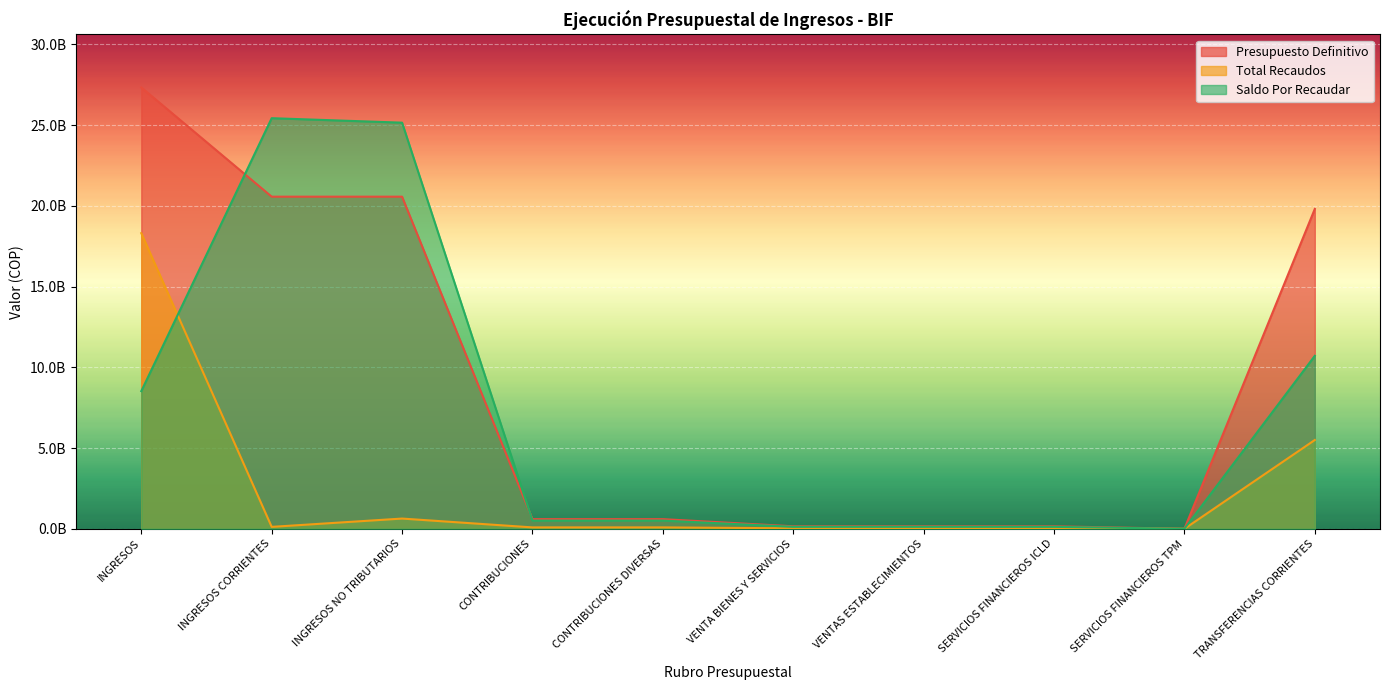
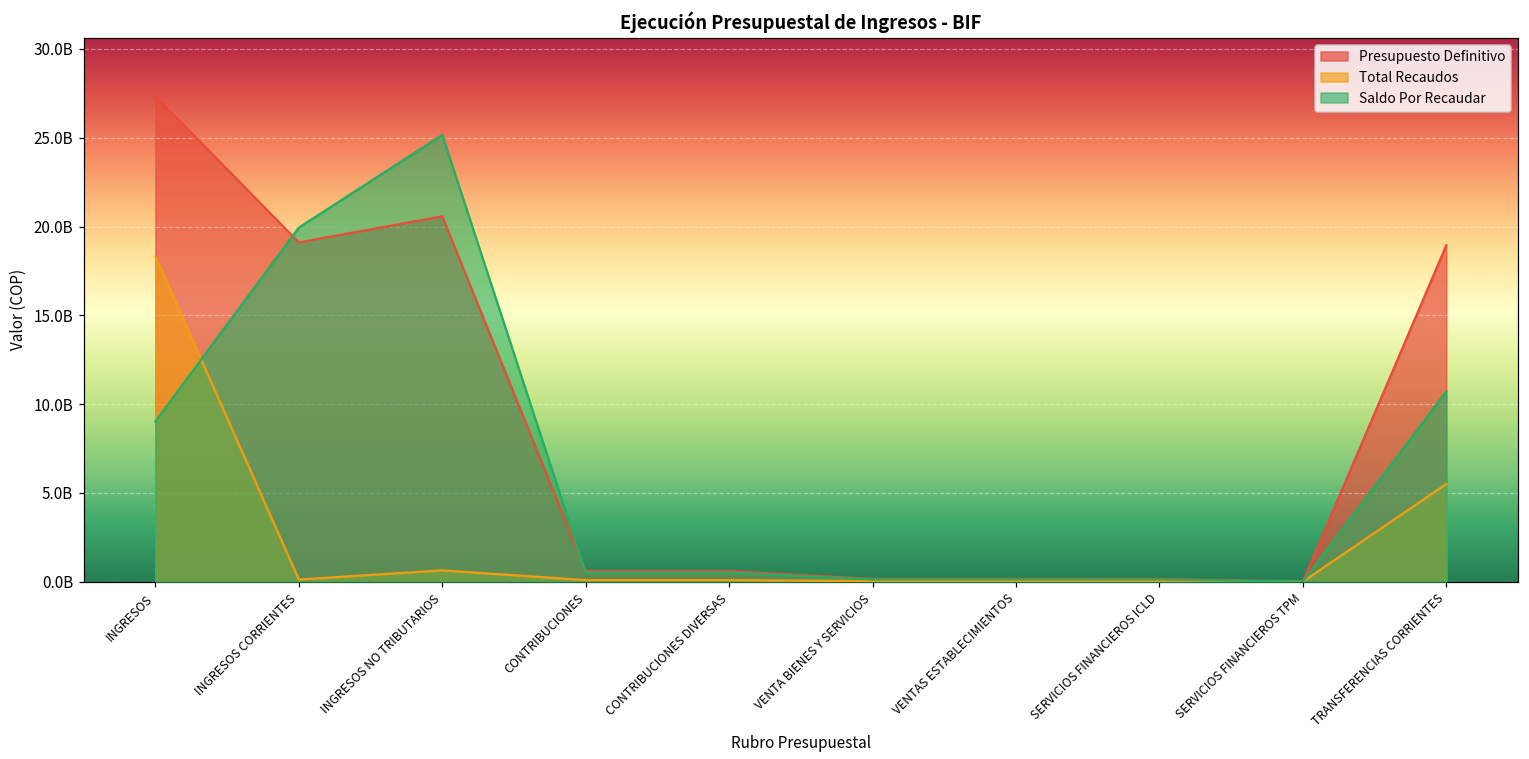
Saldo Por Recaudar, INGRESOS: 8500000000 -> 9000000000
Presupuesto Definitivo, INGRESOS CORRIENTES: 20600000000 -> 19100000000
Saldo Por Recaudar, INGRESOS CORRIENTES: 25400000000 -> 19900000000
Presupuesto Definitivo, TRANSFERENCIAS CORRIENTES: 19800000000 -> 18900000000
